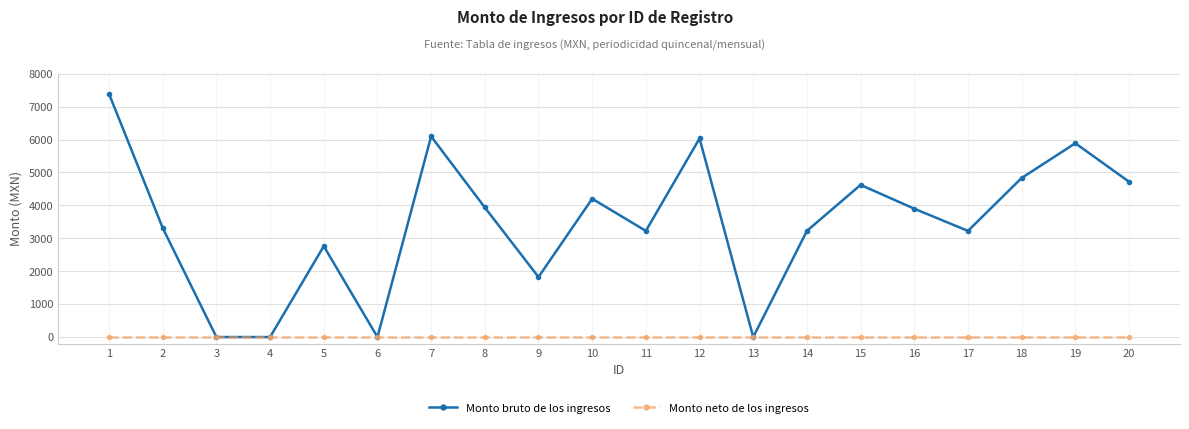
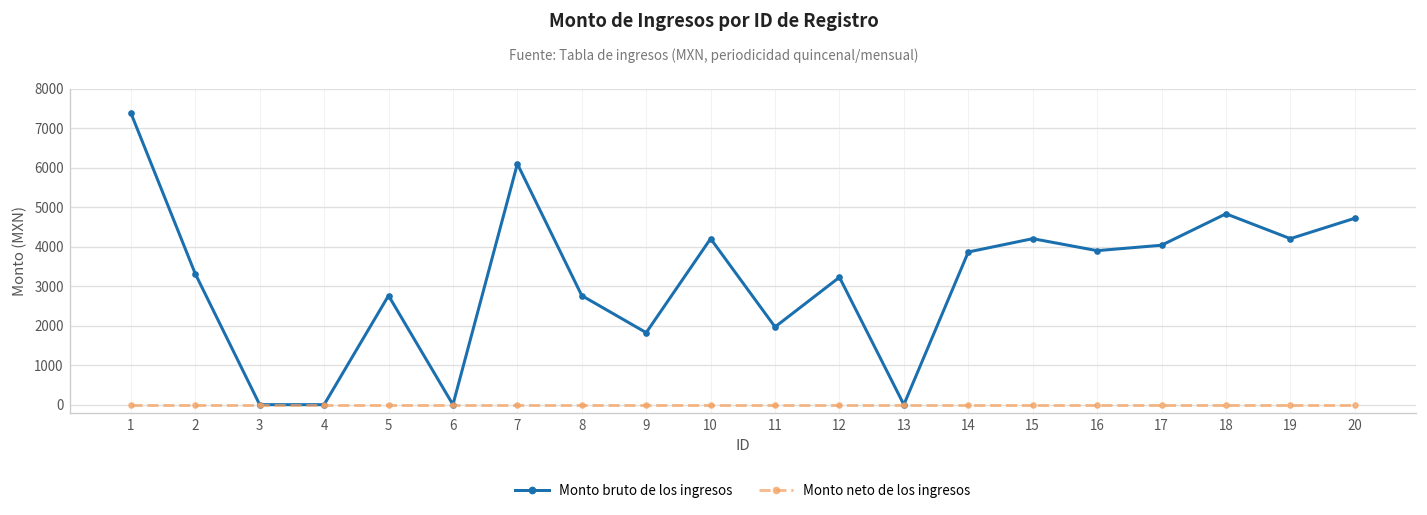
Monto bruto de los ingresos, 8: 3900 -> 2800
Monto bruto de los ingresos, 11: 3200 -> 2000
Monto bruto de los ingresos, 12: 6000 -> 3200
Monto bruto de los ingresos, 14: 3200 -> 3900
Monto bruto de los ingresos, 15: 4600 -> 4200
Monto bruto de los ingresos, 17: 3200 -> 4000
Monto bruto de los ingresos, 19: 5900 -> 4200
